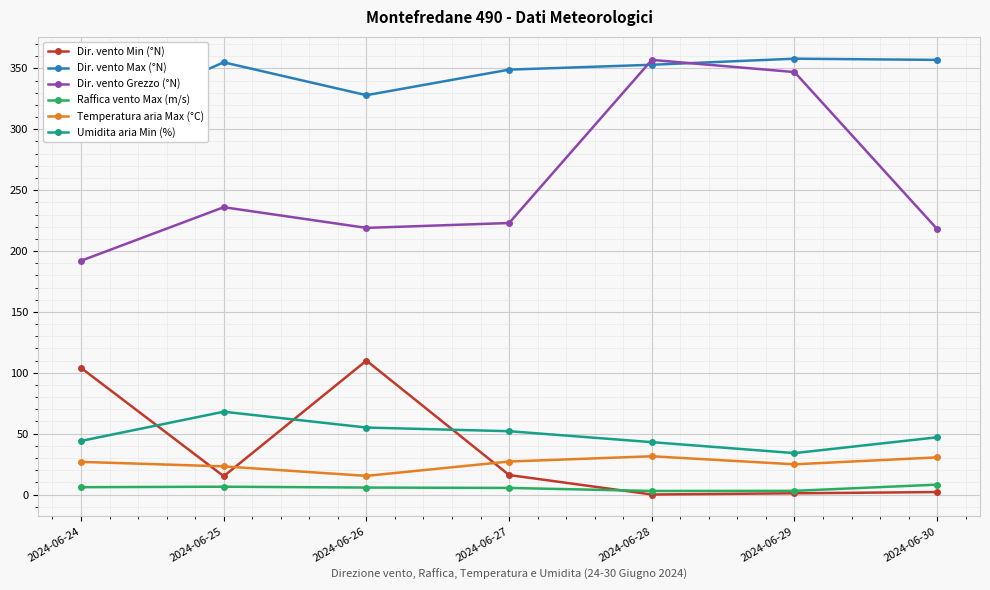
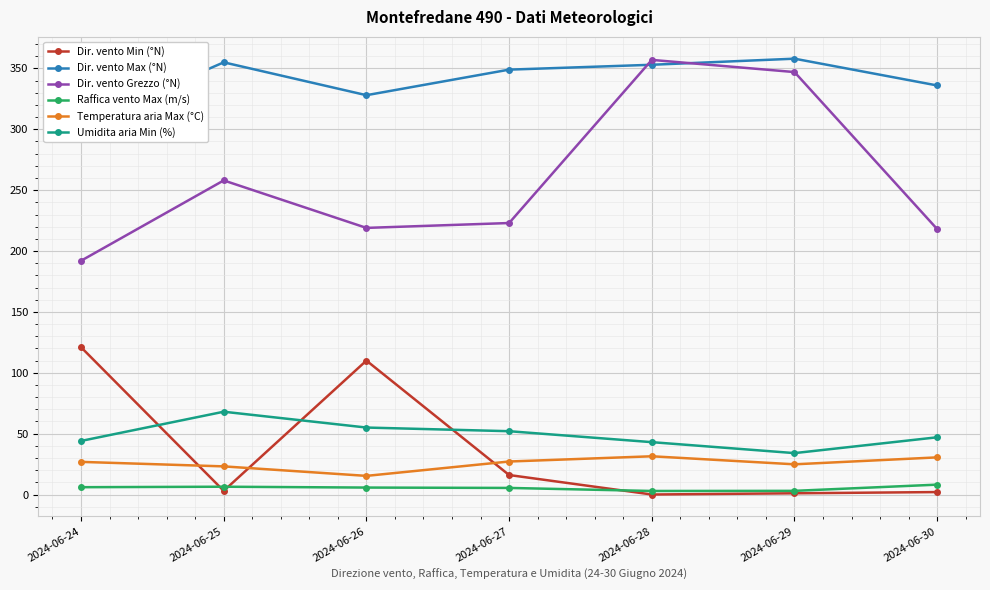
Dir. vento Min (°N), 2024-06-24: 104 -> 121
Dir. vento Min (°N), 2024-06-25: 15 -> 3
Dir. vento Grezzo (°N), 2024-06-25: 236 -> 258
Dir. vento Max (°N), 2024-06-30: 357 -> 336
